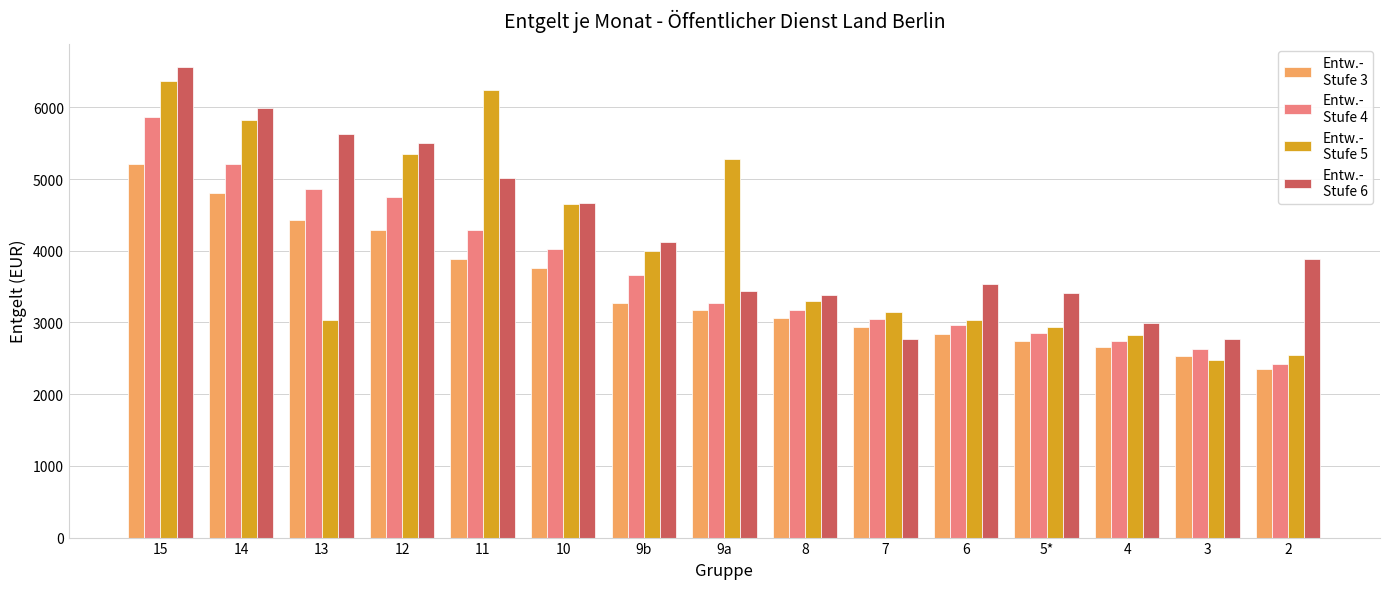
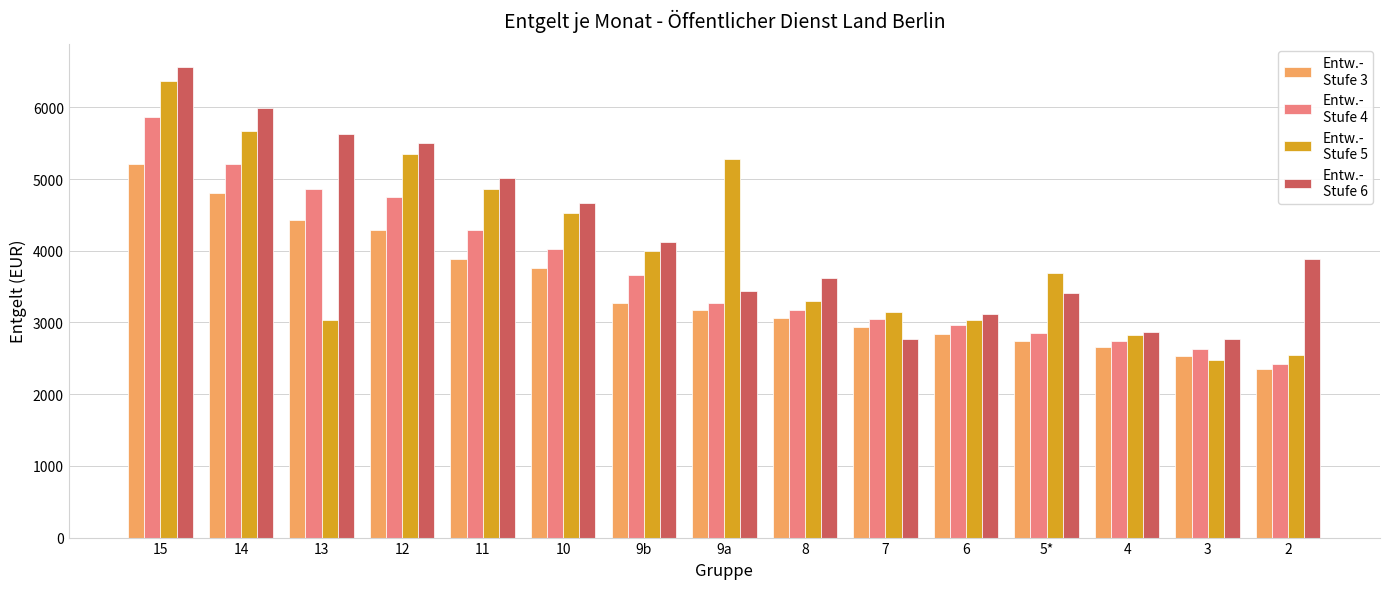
Entw.- Stufe 5, 14: 5800 -> 5700
Entw.- Stufe 5, 11: 6200 -> 4900
Entw.- Stufe 5, 10: 4600 -> 4500
Entw.- Stufe 6, 8: 3400 -> 3600
Entw.- Stufe 6, 6: 3500 -> 3100
Entw.- Stufe 5, 5*: 2900 -> 3700
Entw.- Stufe 6, 4: 3000 -> 2900
